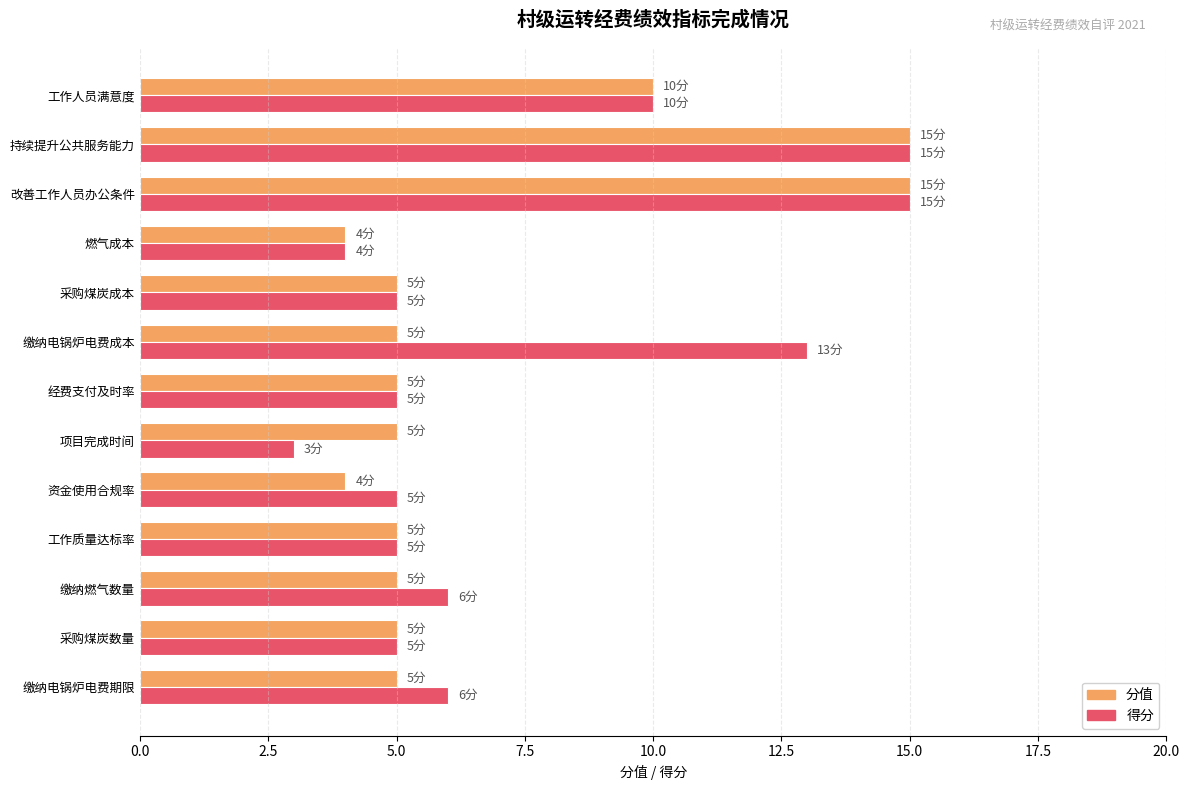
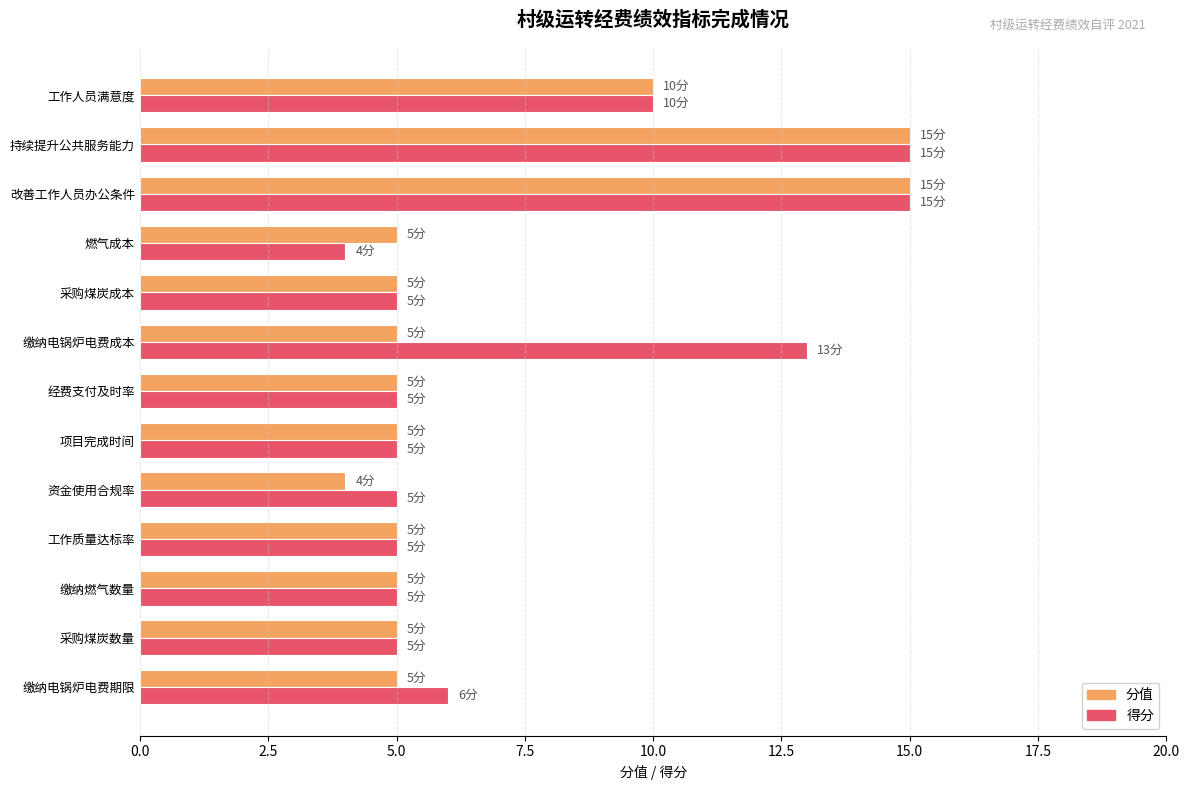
分值, 燃气成本: 4分 -> 5分
得分, 项目完成时间: 3分 -> 5分
得分, 缴纳燃气数量: 6分 -> 5分
